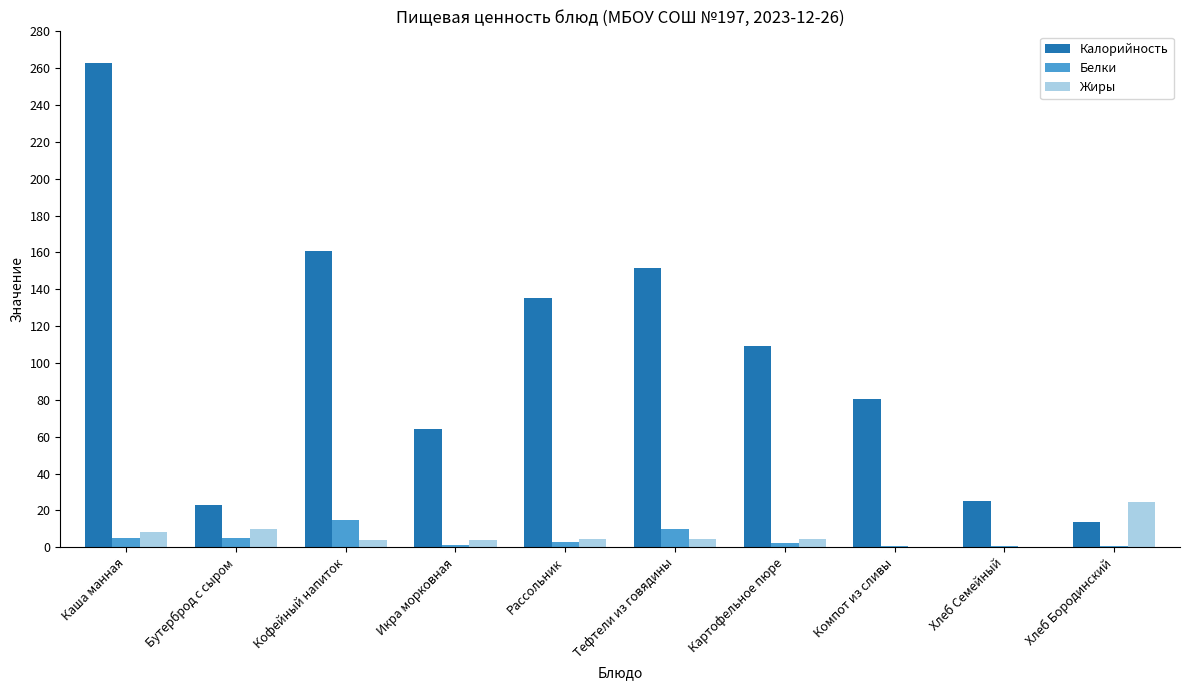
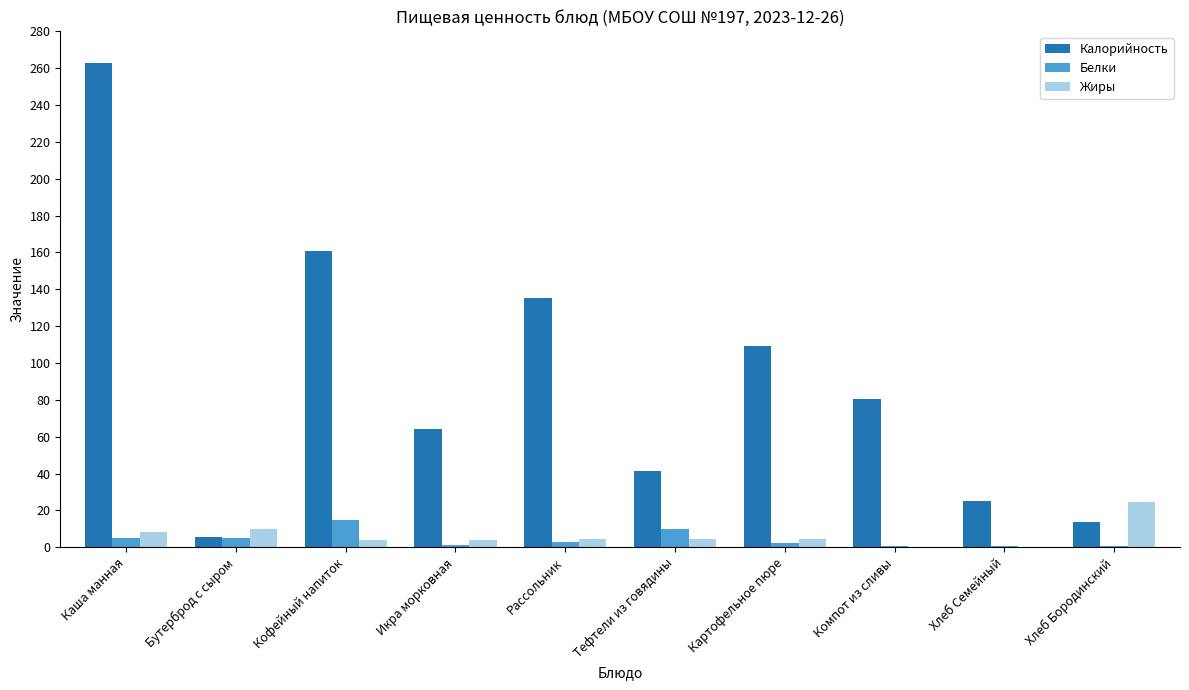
Калорийность, Бутерброд с сыром: 23 -> 6
Калорийность, Тефтели из говядины: 152 -> 41
